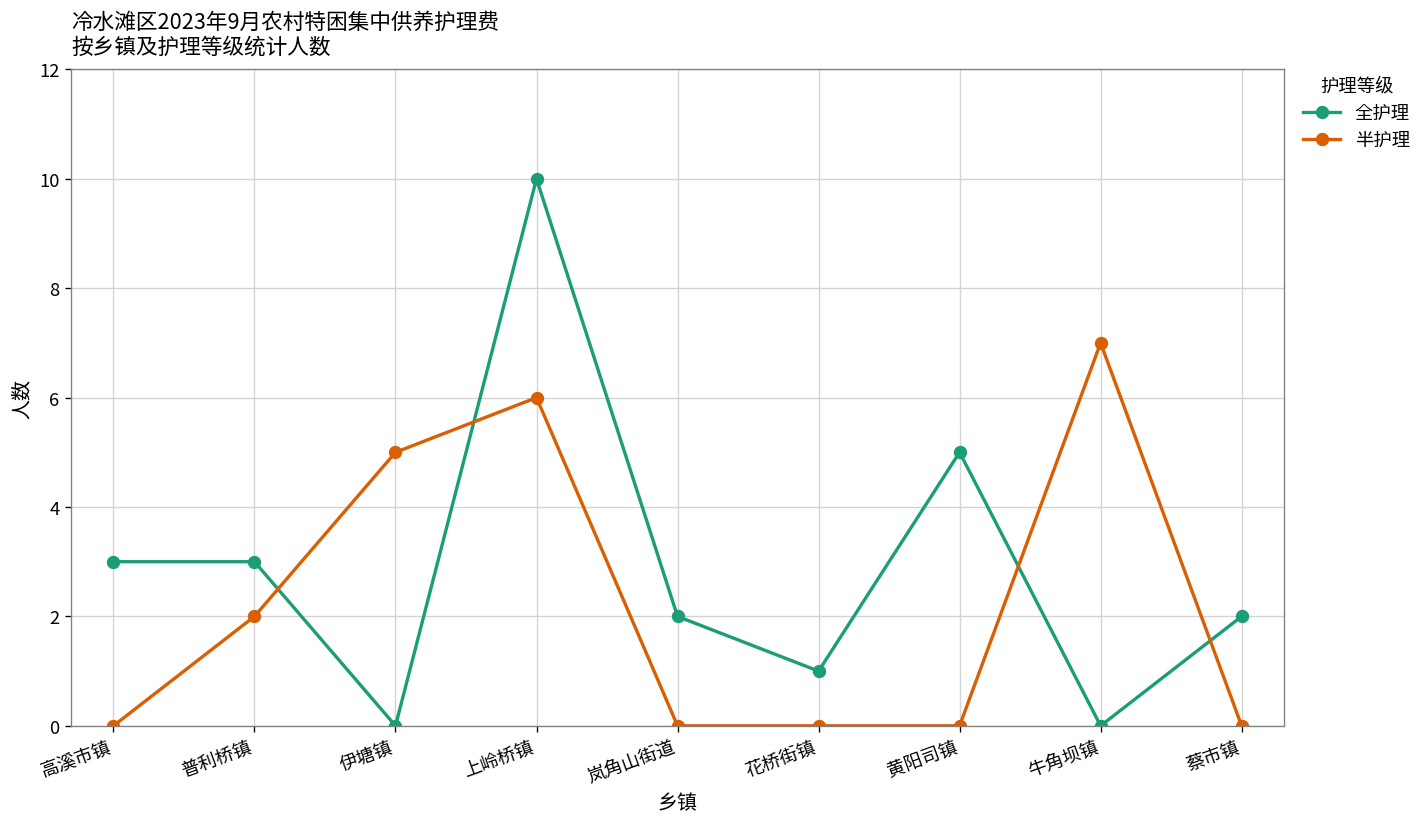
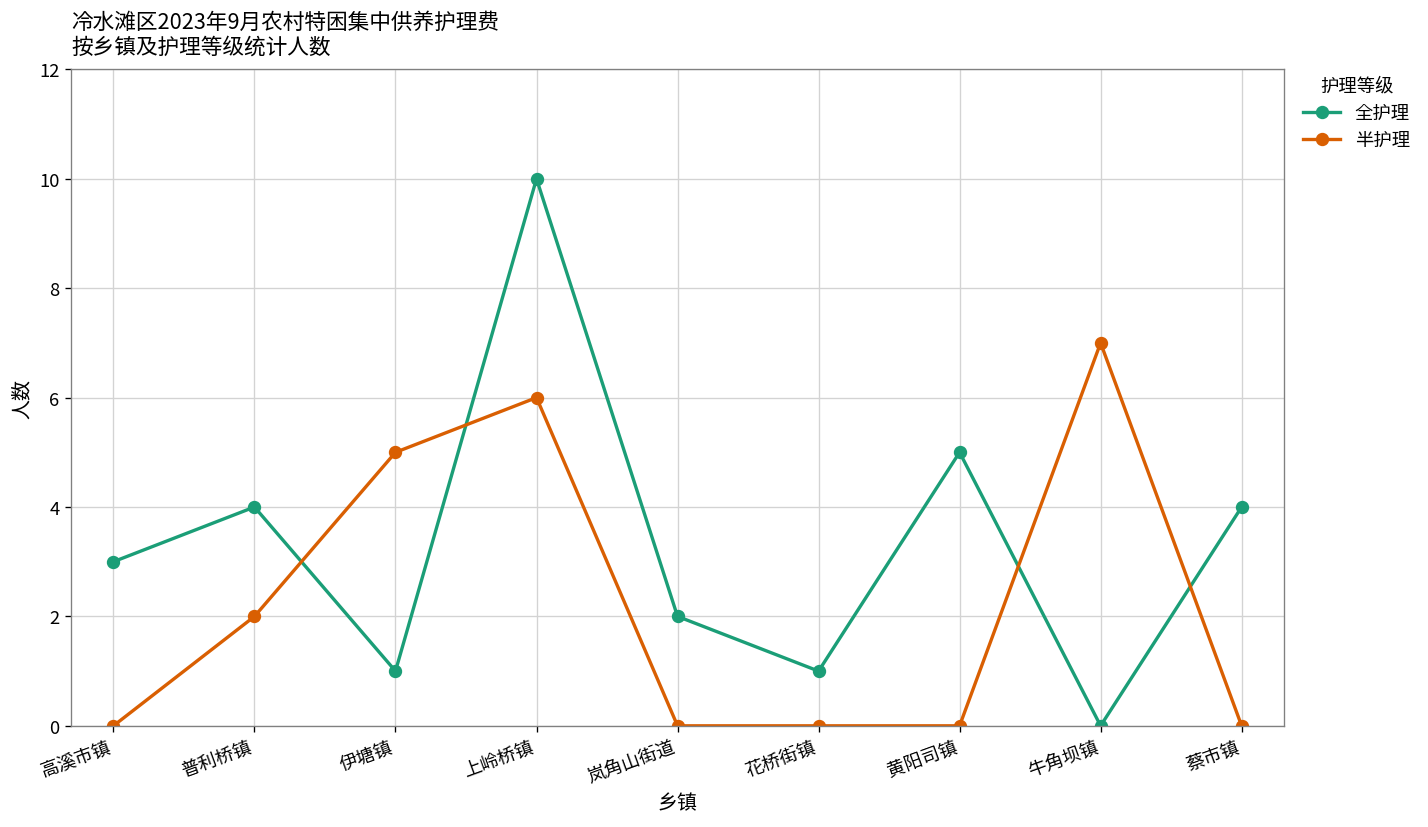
全护理, 普利桥镇: 3 -> 4
全护理, 伊塘镇: 0 -> 1
全护理, 蔡市镇: 2 -> 4
